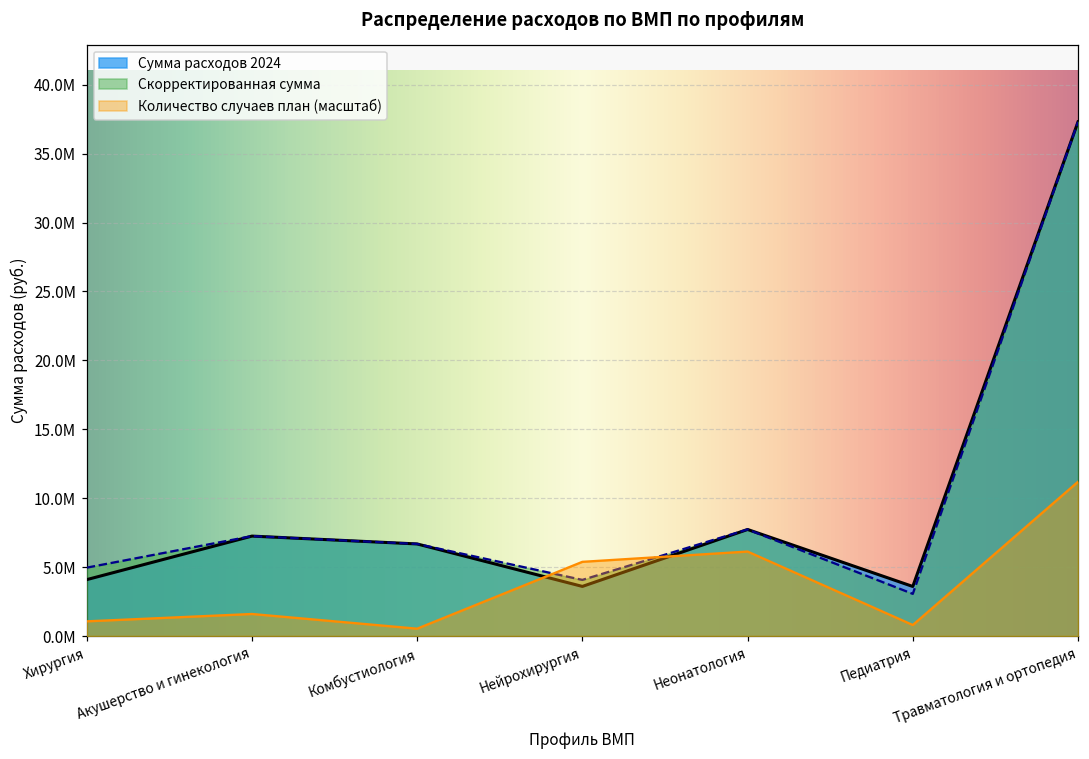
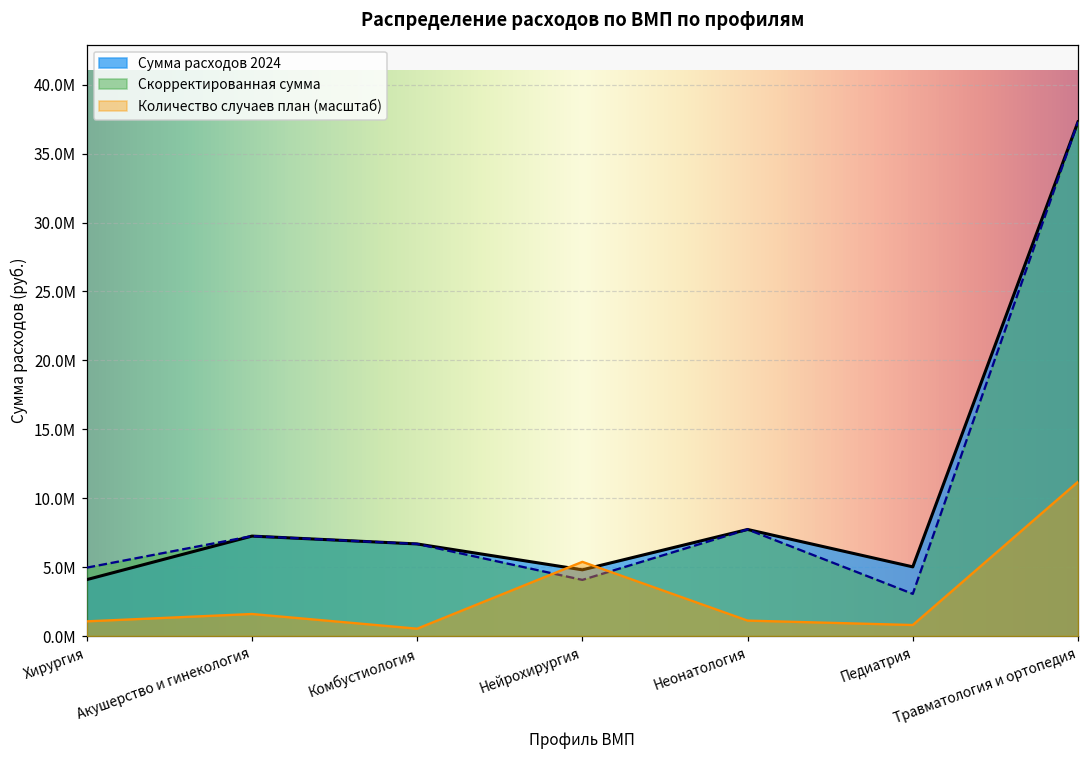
Сумма расходов 2024, Нейрохирургия: 3600000 -> 4800000
Количество случаев план (масштаб), Неонатология: 6100000 -> 1100000
Сумма расходов 2024, Педиатрия: 3600000 -> 5000000
